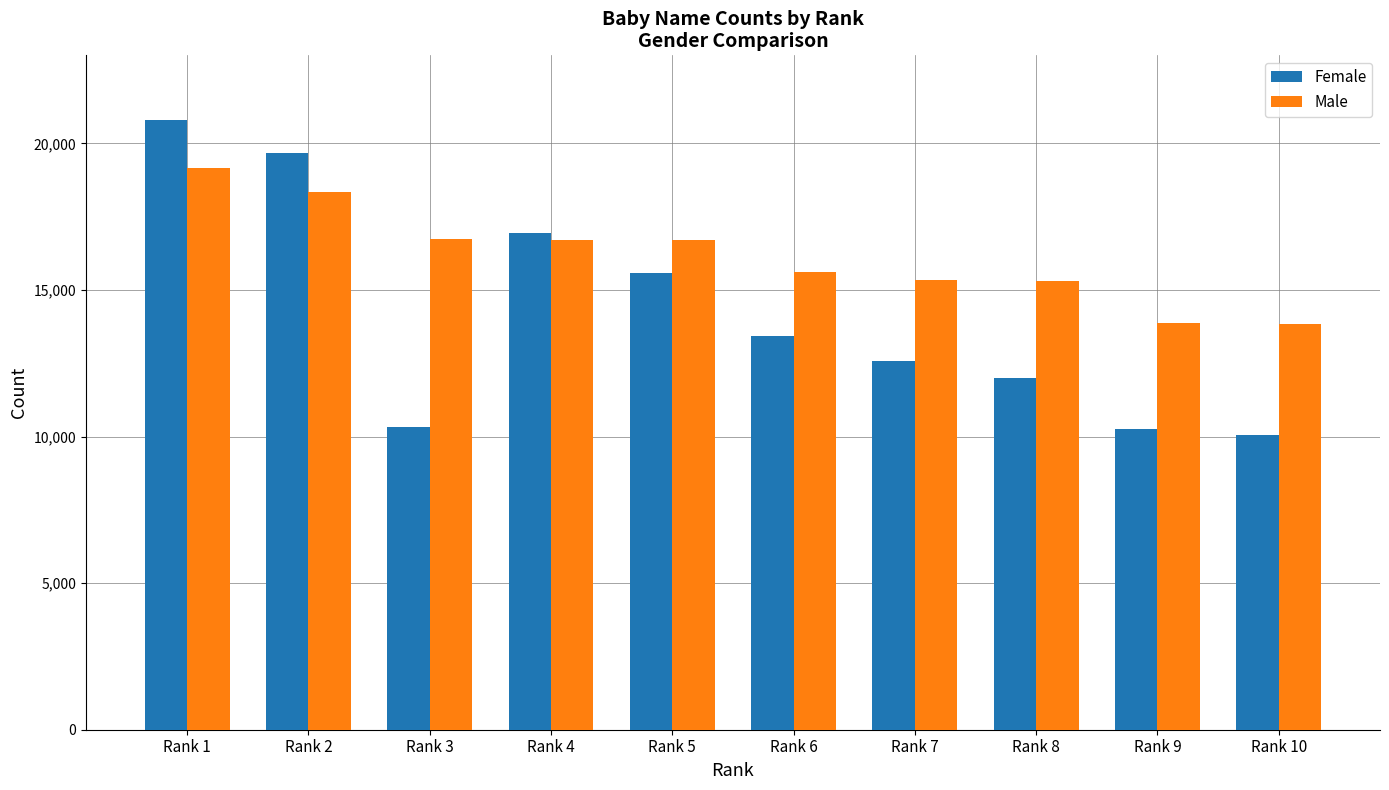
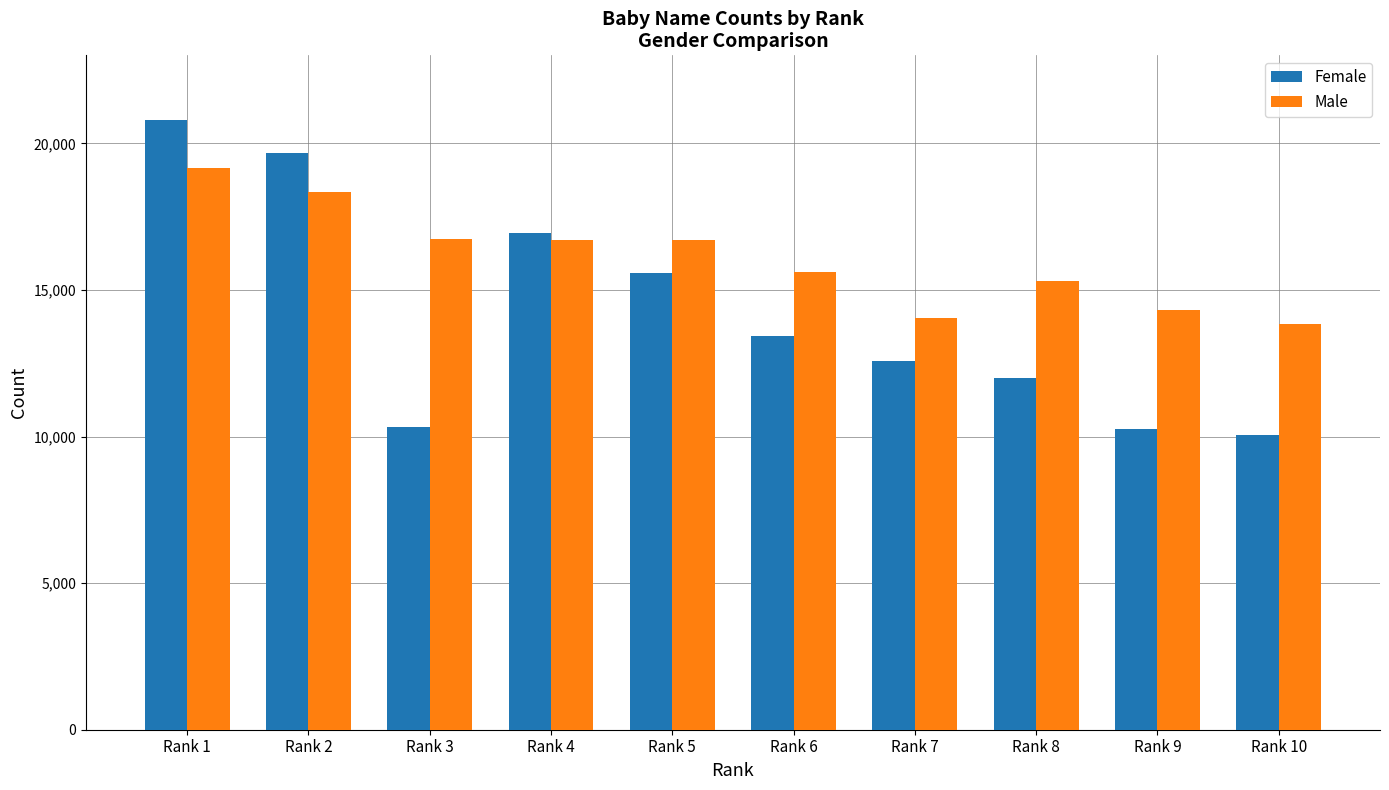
Male, Rank 7: 15,300 -> 14,000
Male, Rank 9: 13,900 -> 14,300
